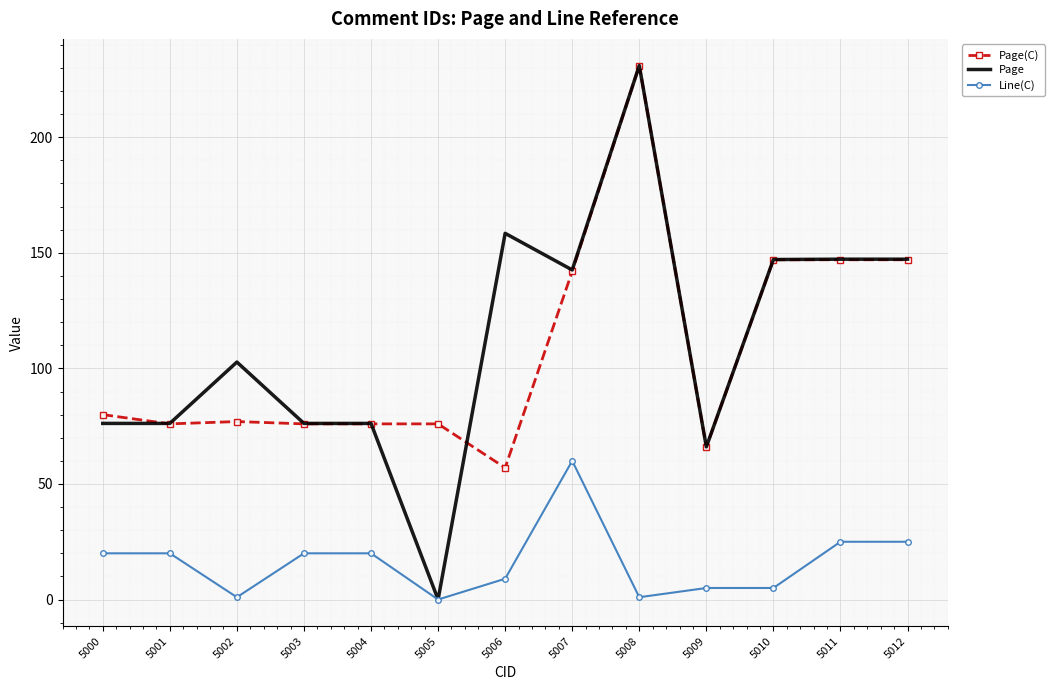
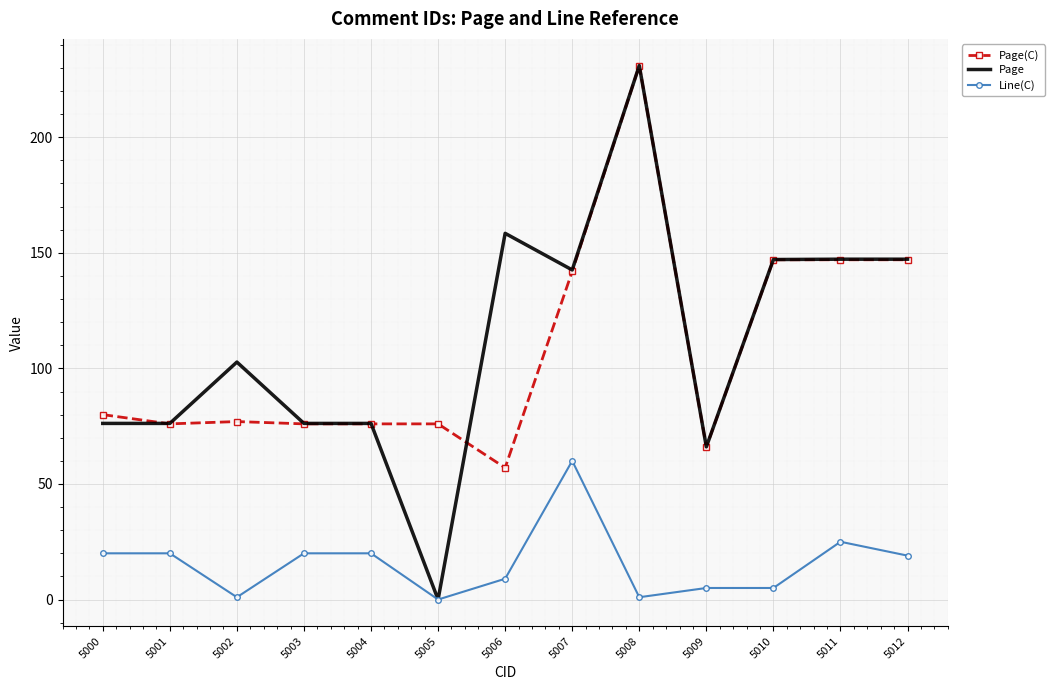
Line(C), 5012: 25 -> 19
